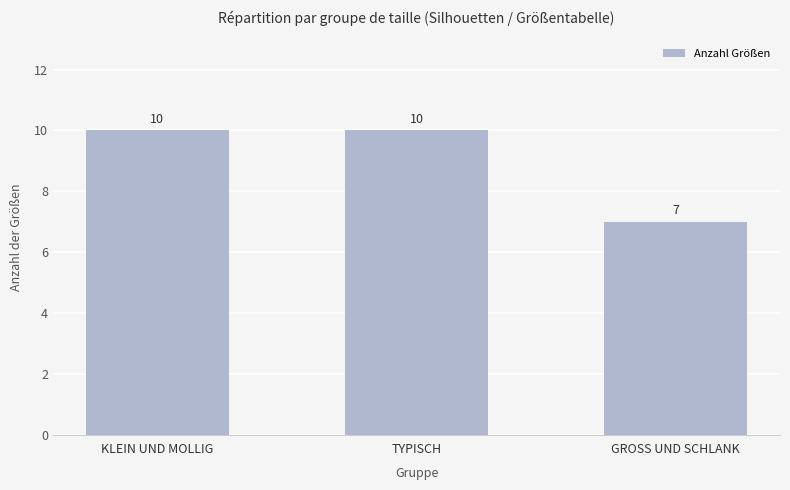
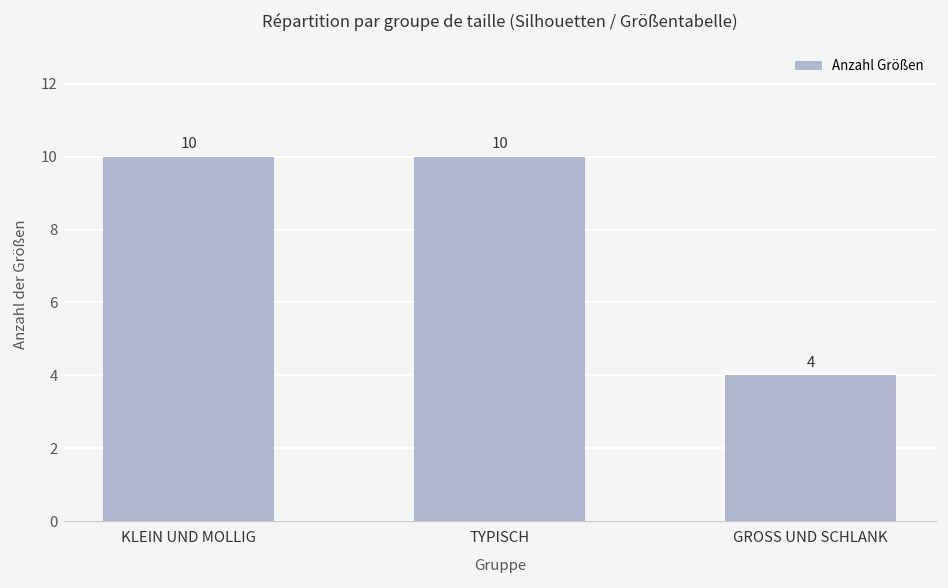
GROSS UND SCHLANK: 7 -> 4
